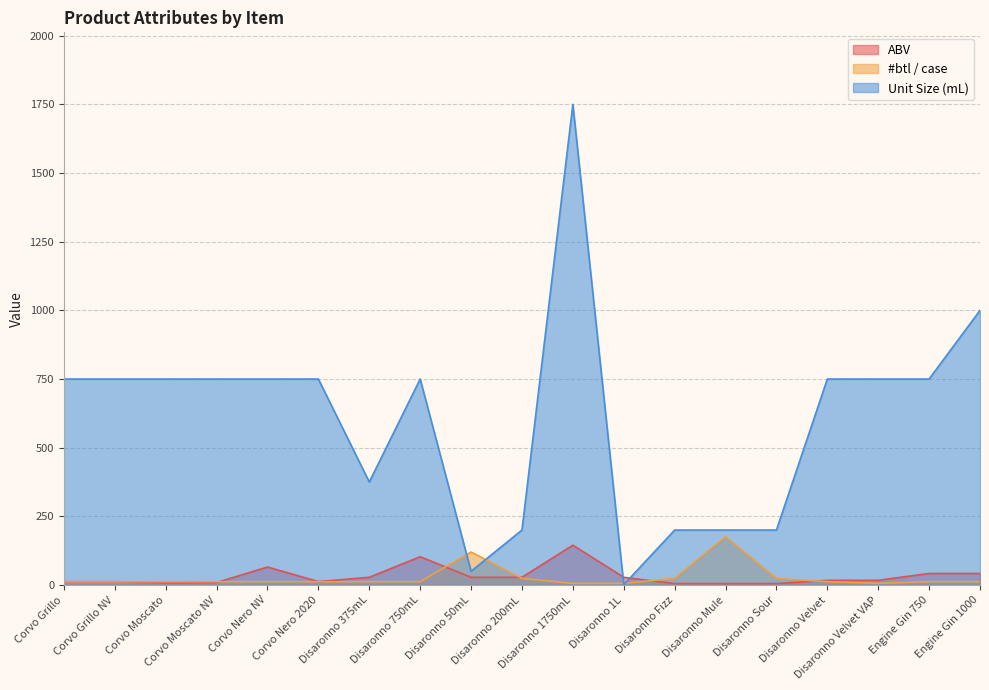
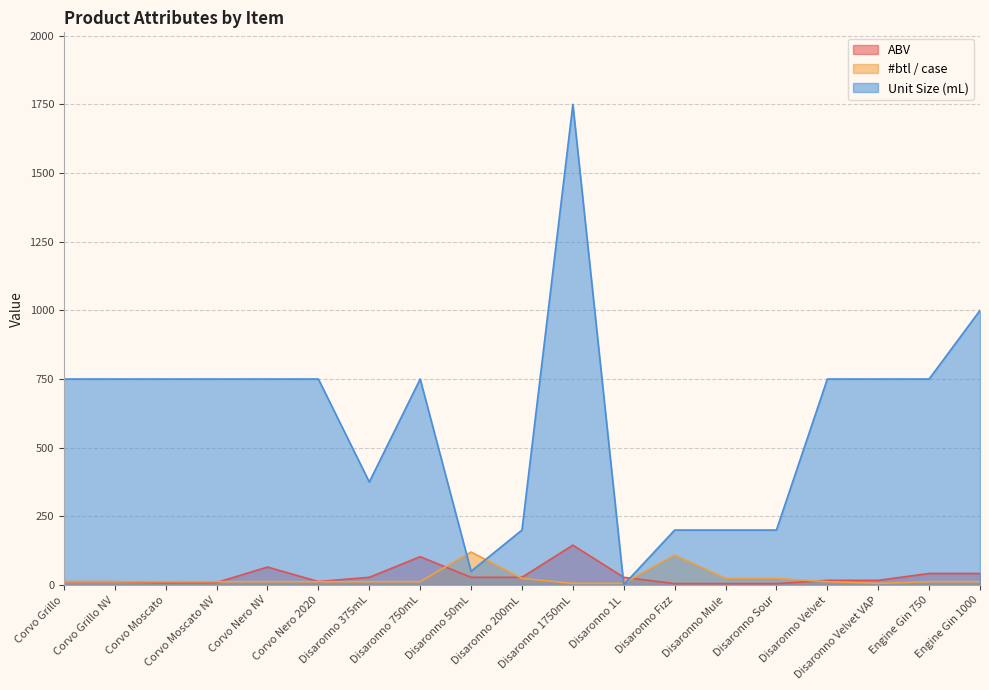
#btl / case, Disaronno Fizz: 20 -> 110
#btl / case, Disaronno Mule: 180 -> 20
